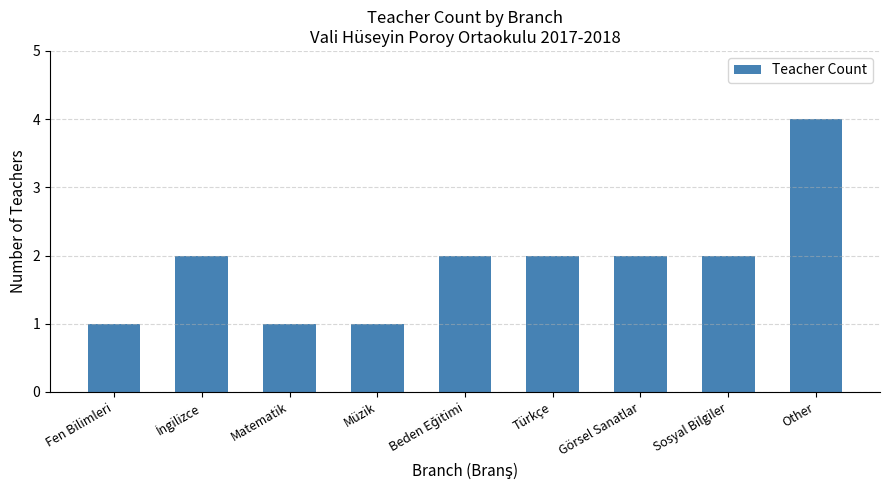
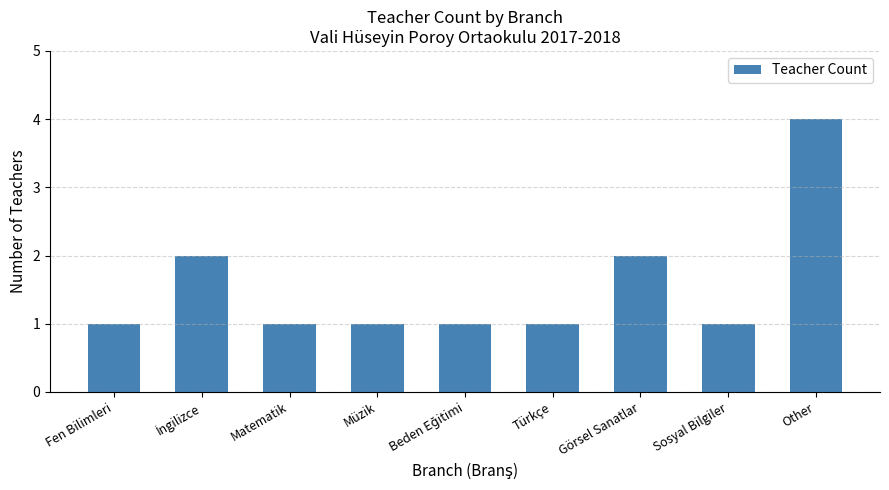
Beden Eğitimi: 2 -> 1
Türkçe: 2 -> 1
Sosyal Bilgiler: 2 -> 1
